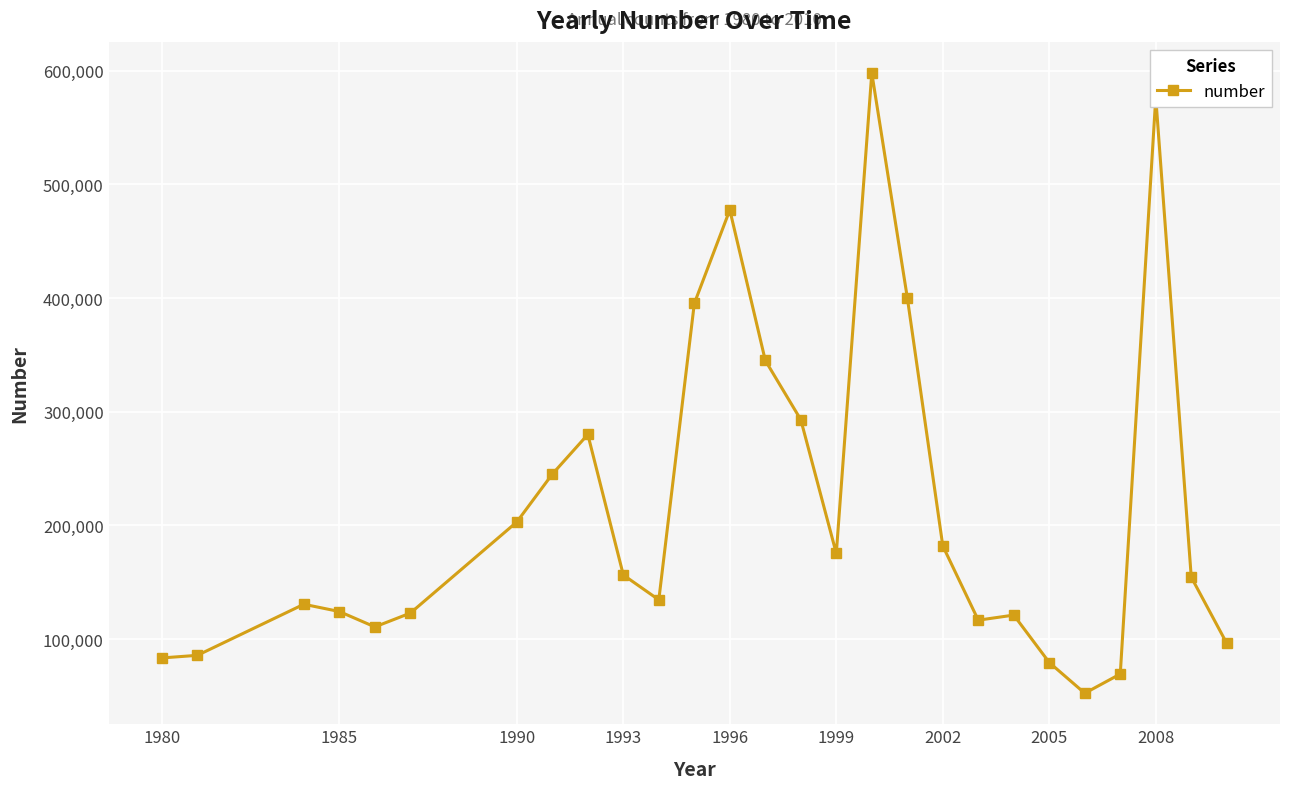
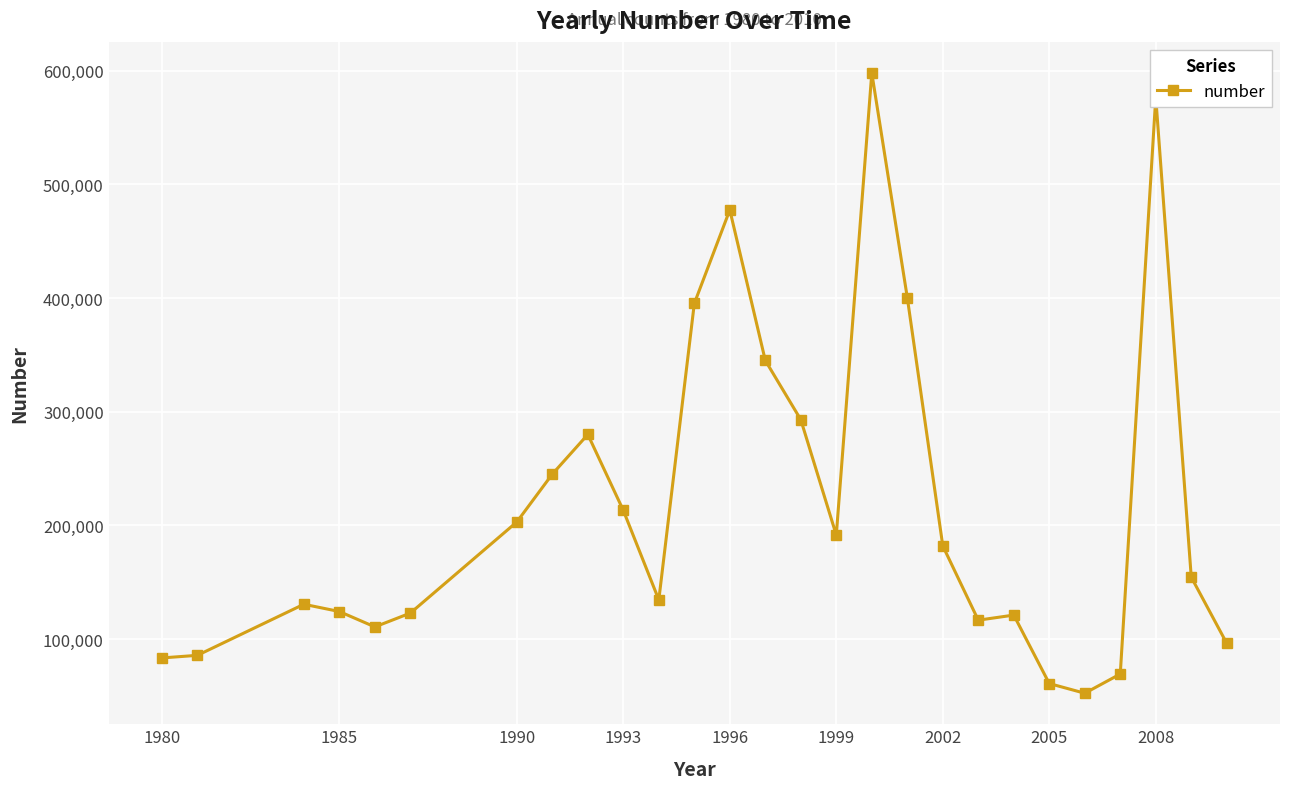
1993: 156,000 -> 213,000
1999: 175,000 -> 192,000
2005: 79,000 -> 61,000
